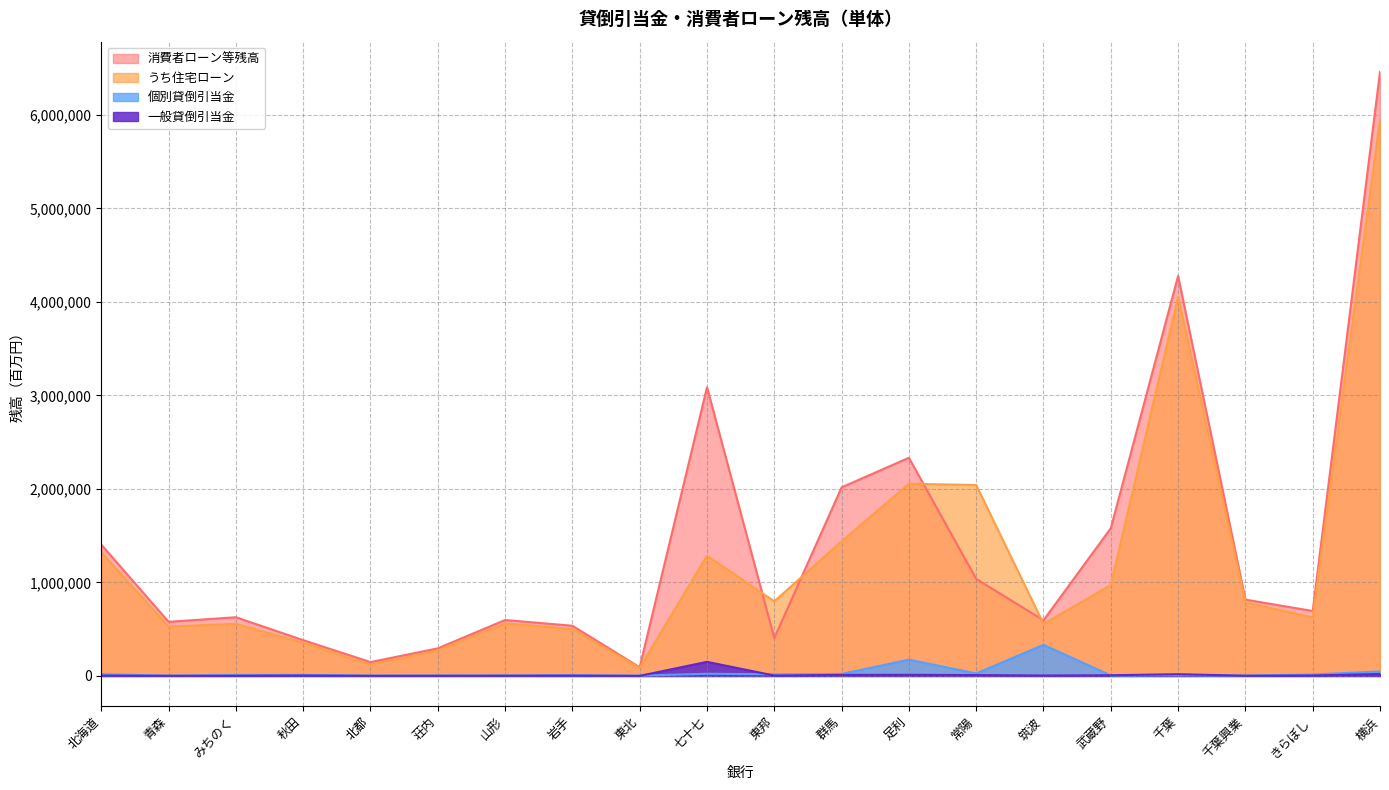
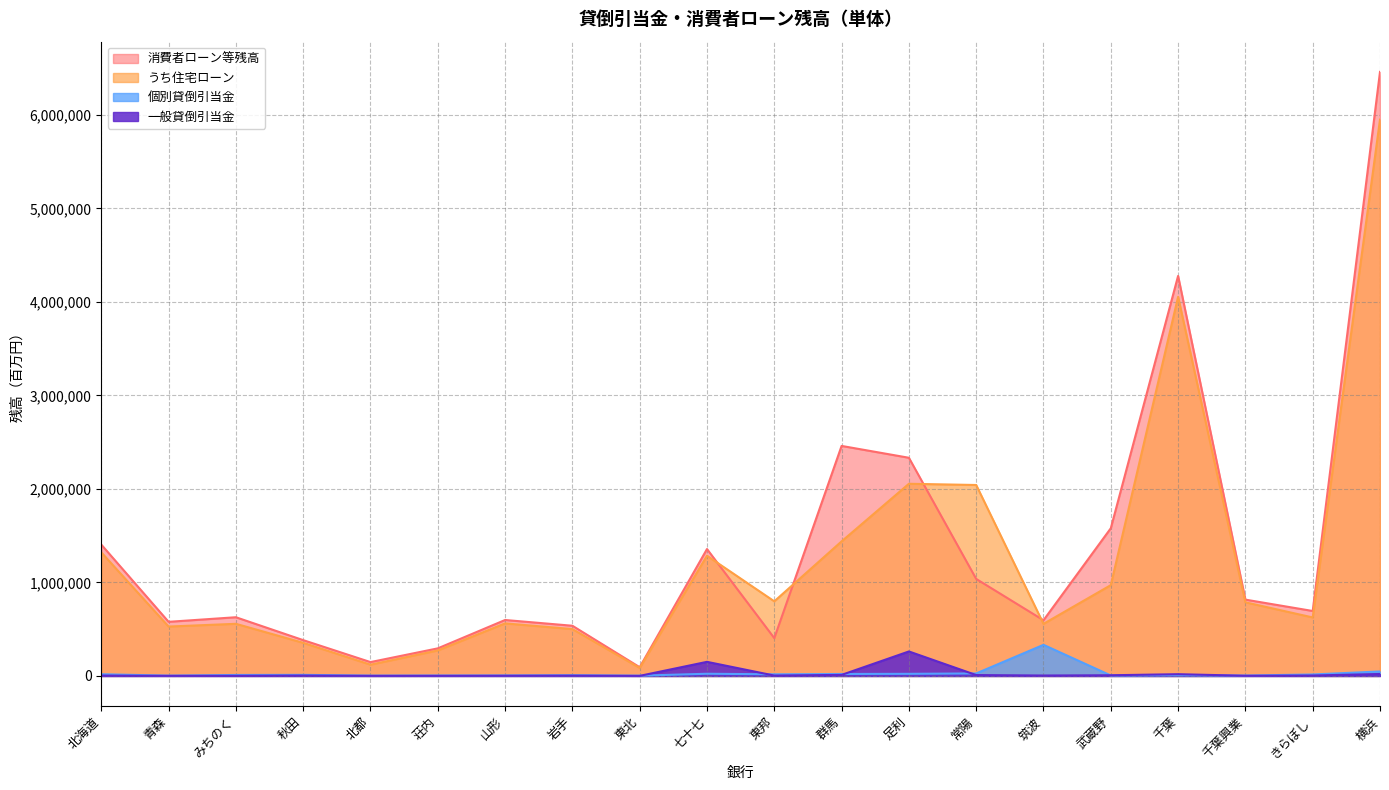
消費者ローン等残高, 七十七: 3,100,000 -> 1,400,000
消費者ローン等残高, 群馬: 2,000,000 -> 2,500,000
個別貸倒引当金, 足利: 200,000 -> 0
一般貸倒引当金, 足利: 0 -> 300,000
